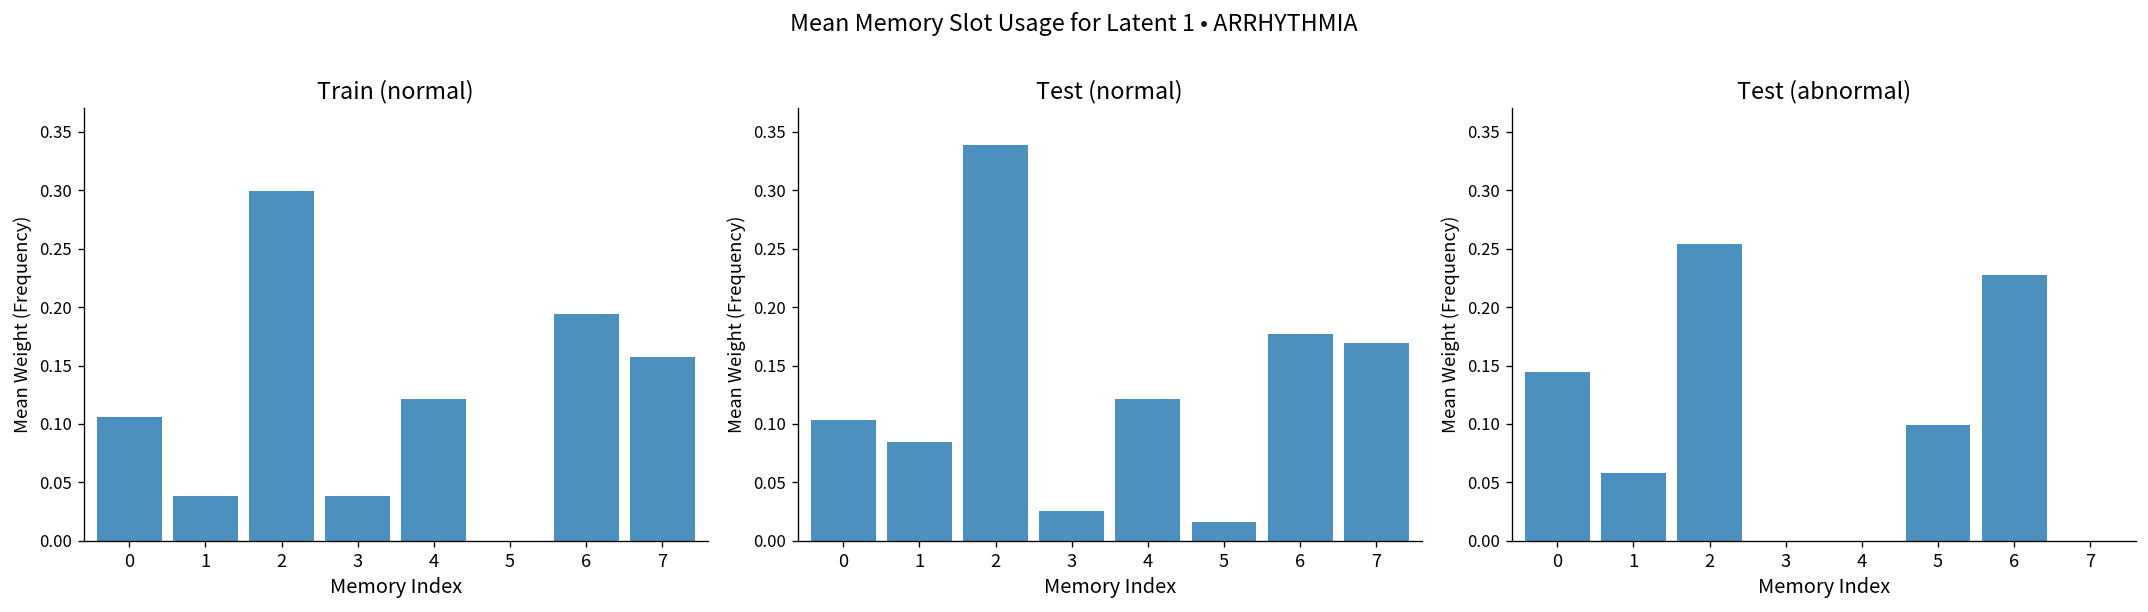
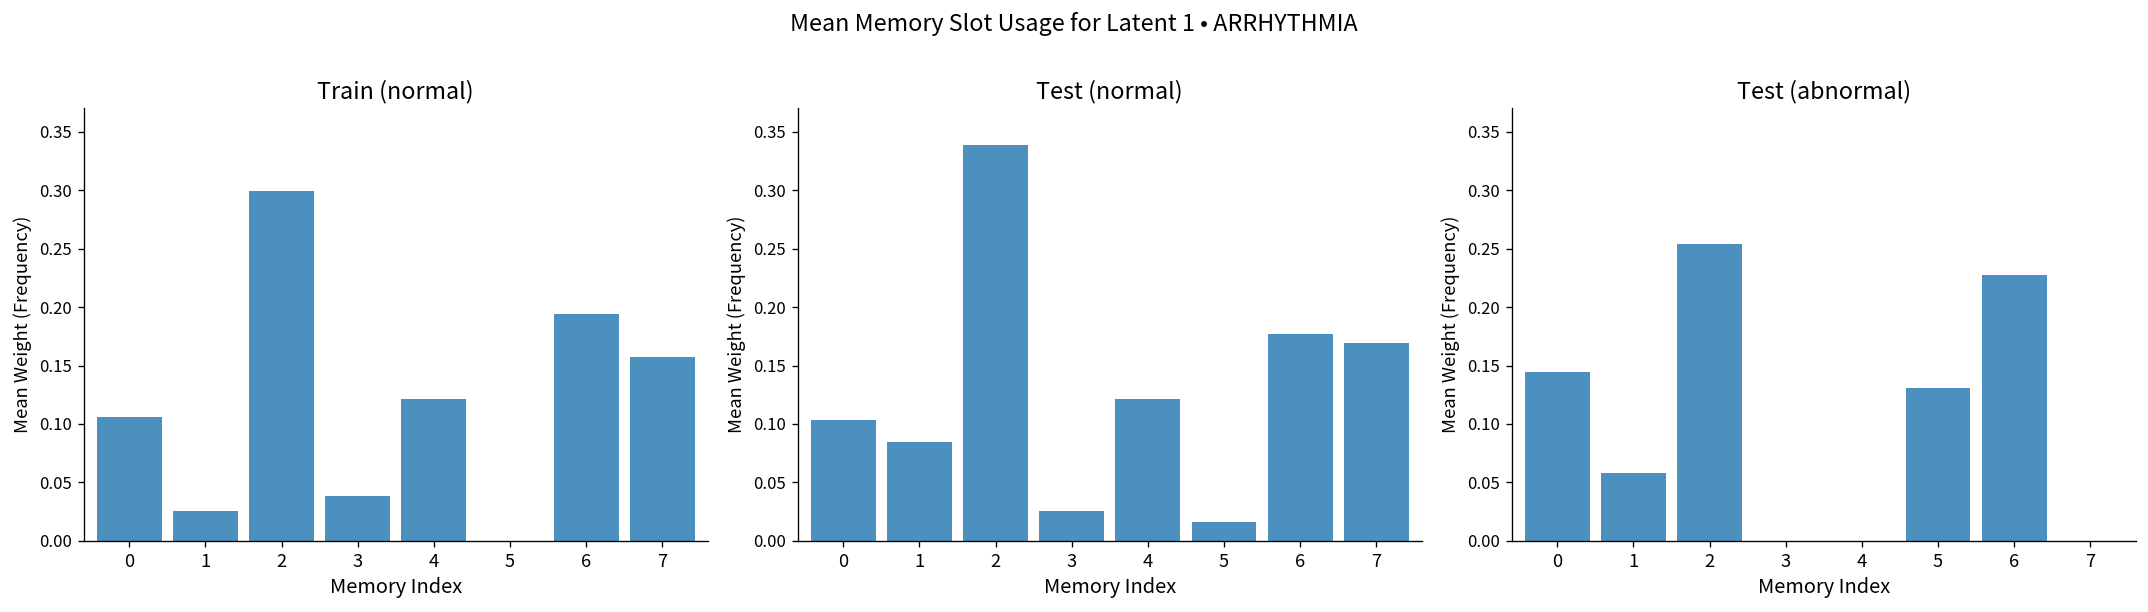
Train (normal), 1: 0.04 -> 0.03
Test (abnormal), 5: 0.10 -> 0.13
